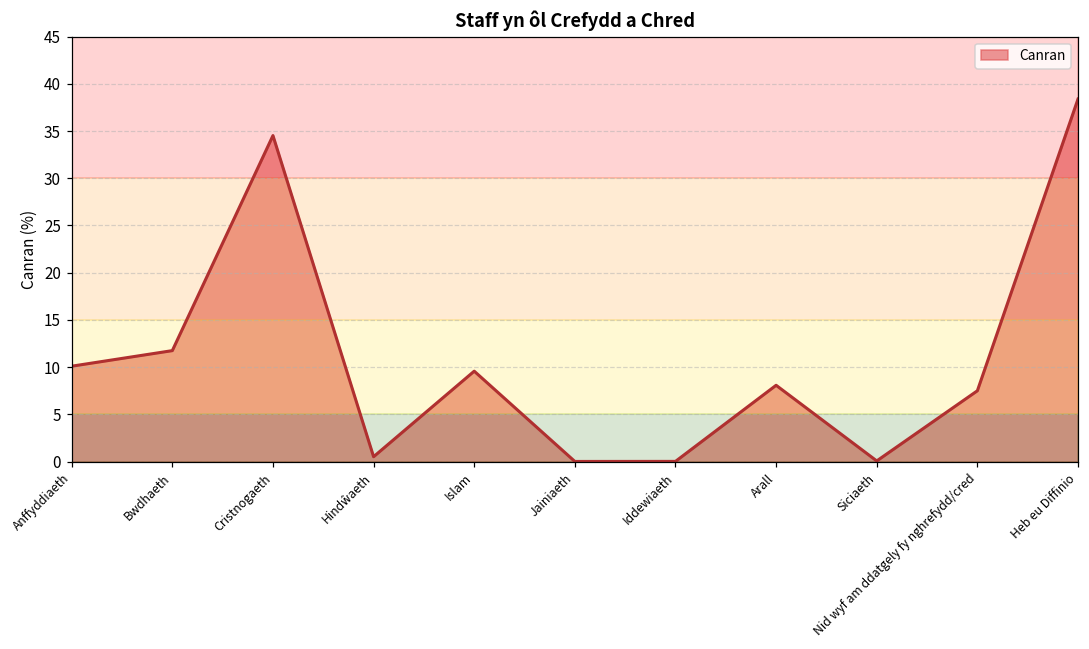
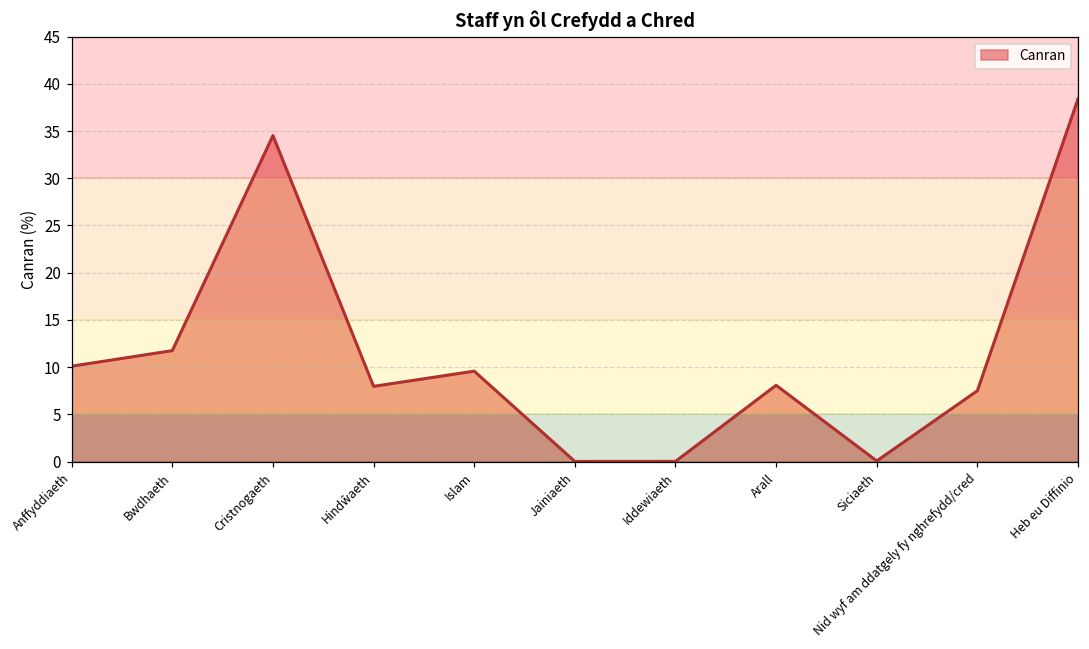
Hindŵaeth: 1 -> 8
